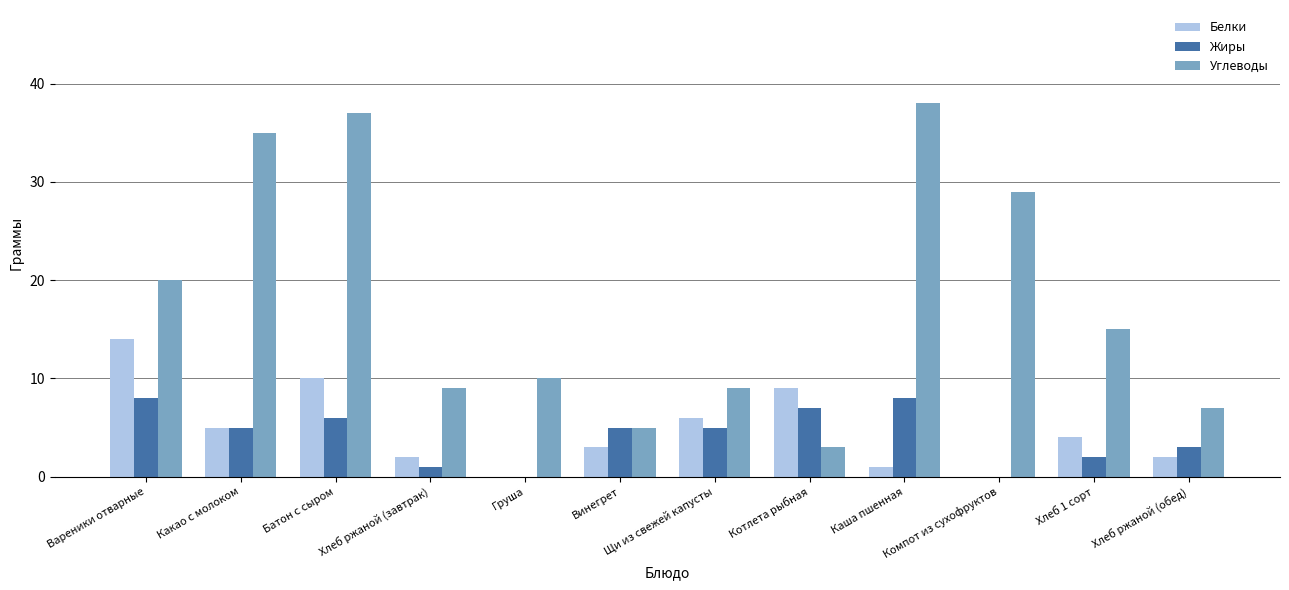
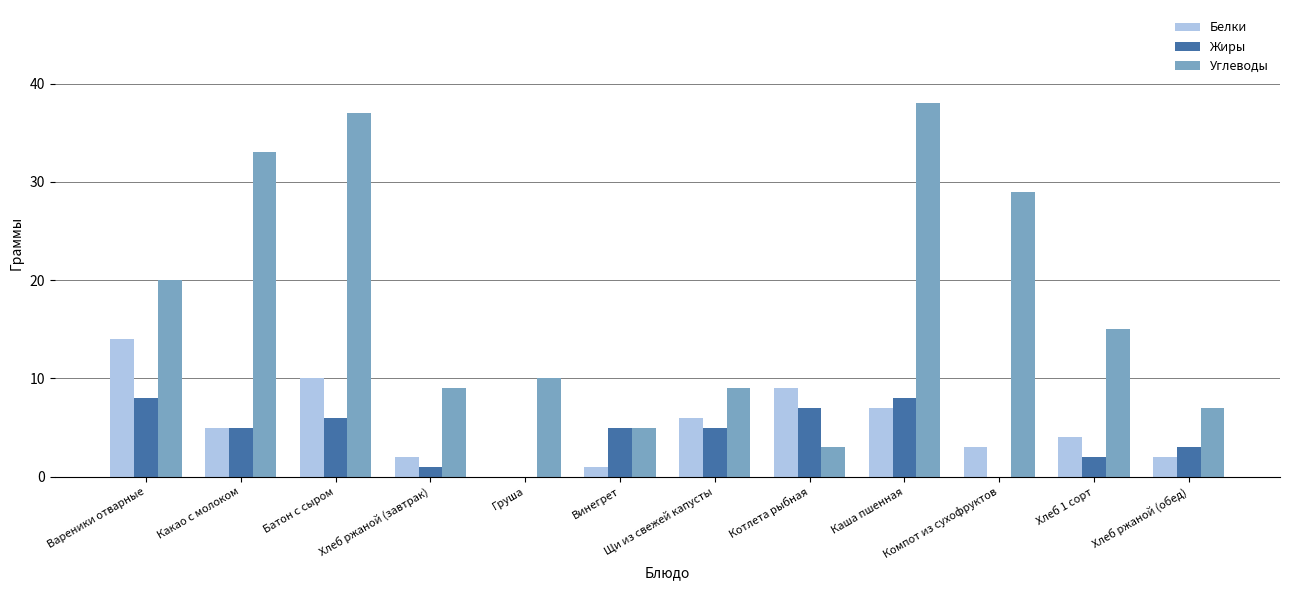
Углеводы, Какао с молоком: 35 -> 33
Белки, Винегрет: 3 -> 1
Белки, Каша пшенная: 1 -> 7
Белки, Компот из сухофруктов: 0 -> 3
